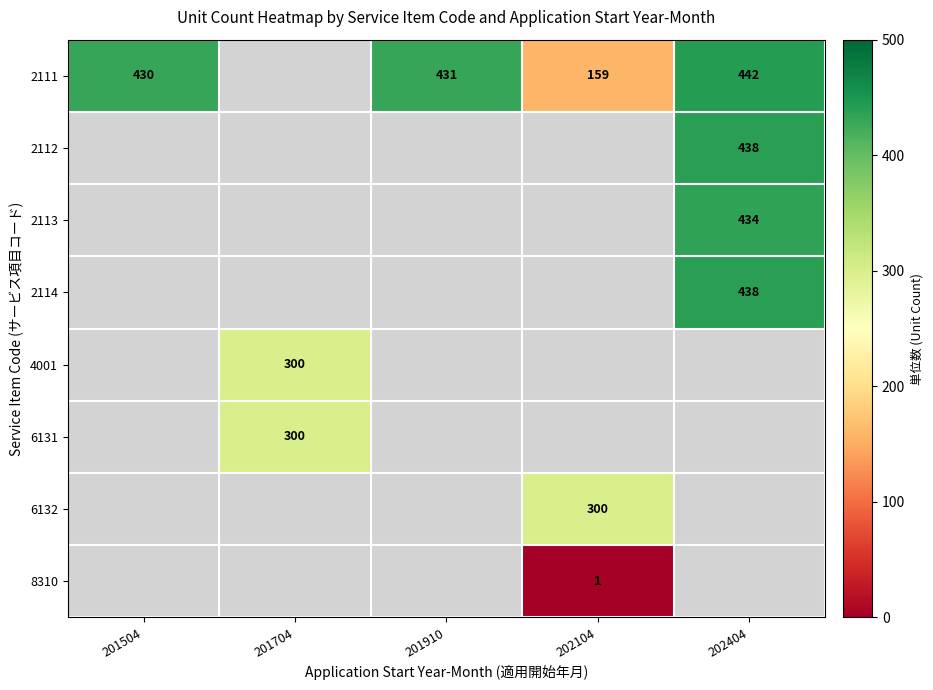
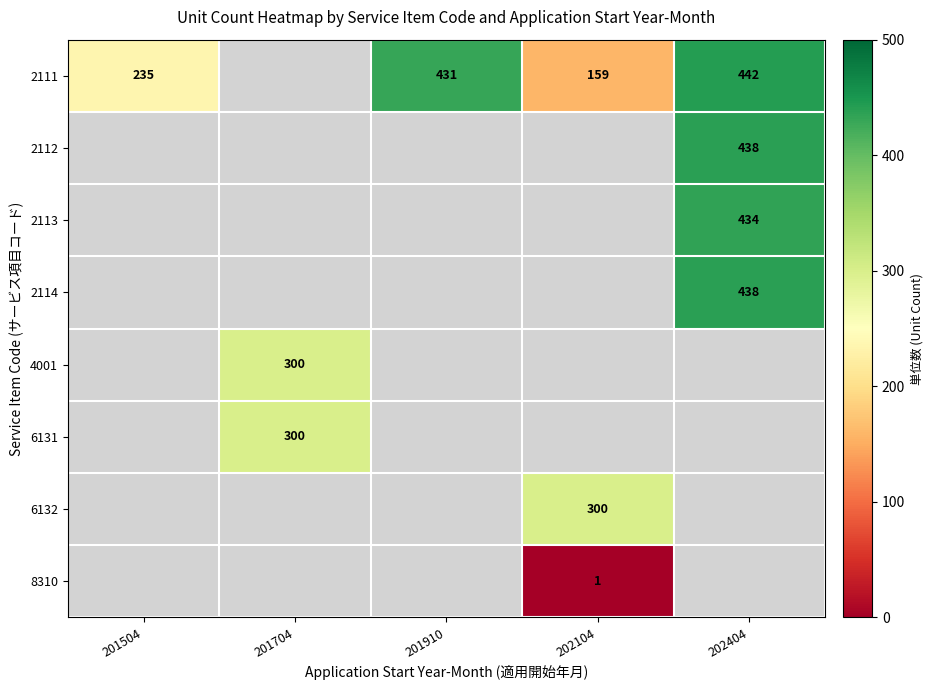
2111, 201504: 430 -> 235
